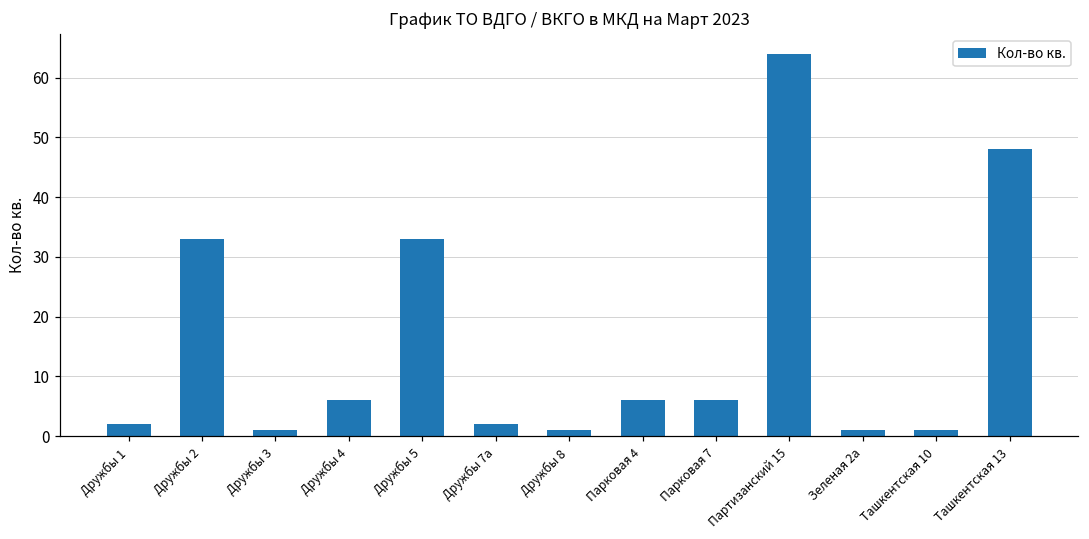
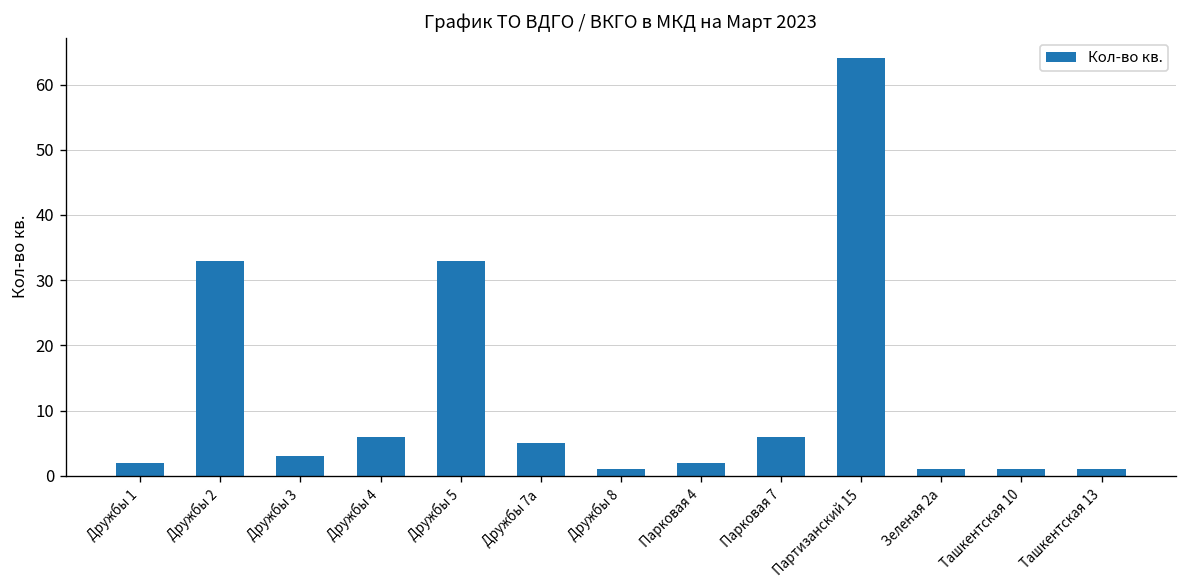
Дружбы 3: 1 -> 3
Дружбы 7а: 2 -> 5
Парковая 4: 6 -> 2
Ташкентская 13: 48 -> 1
